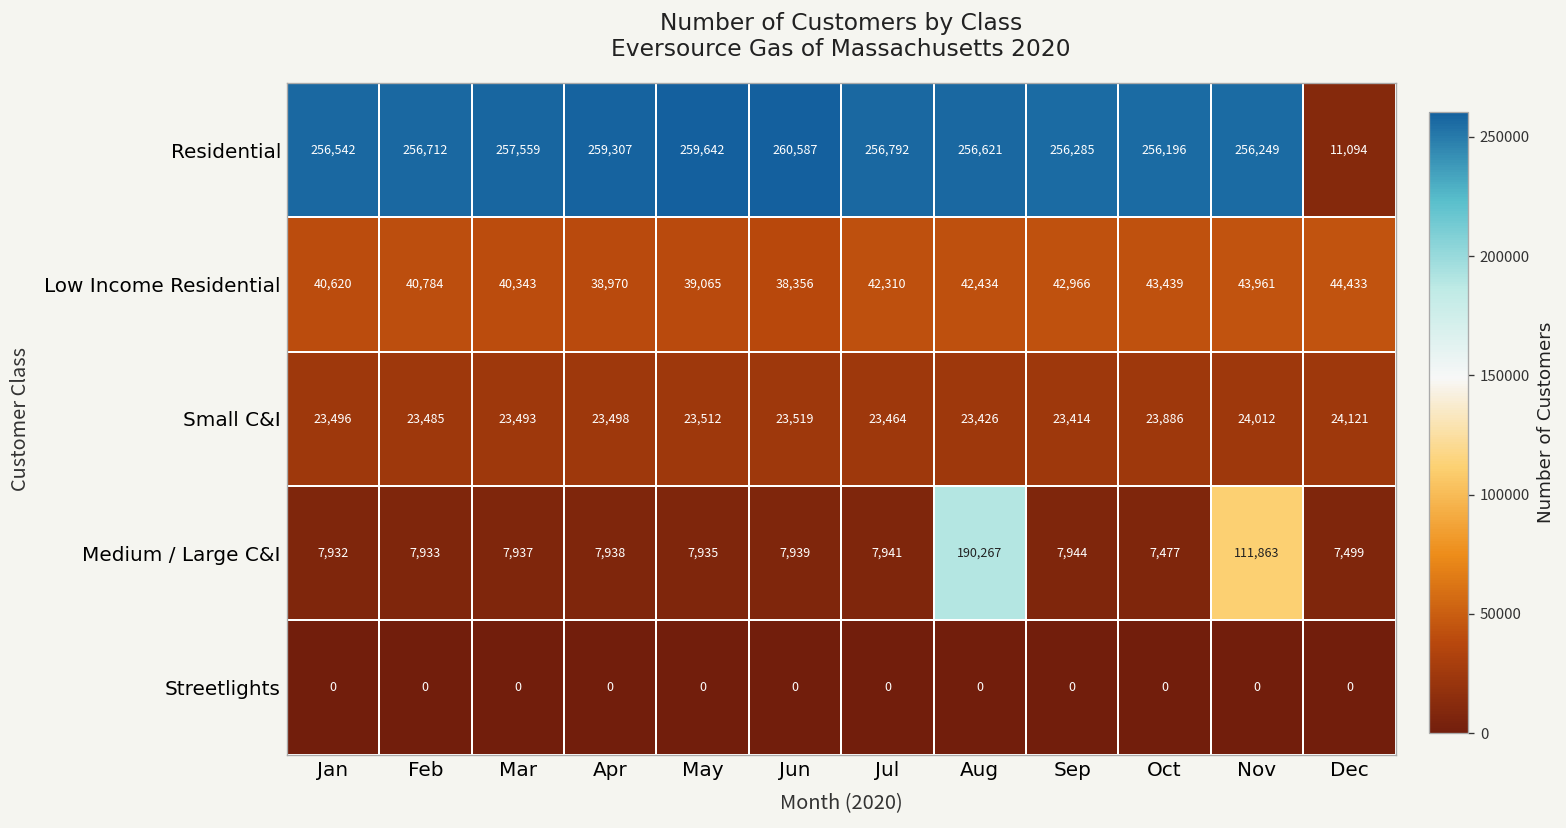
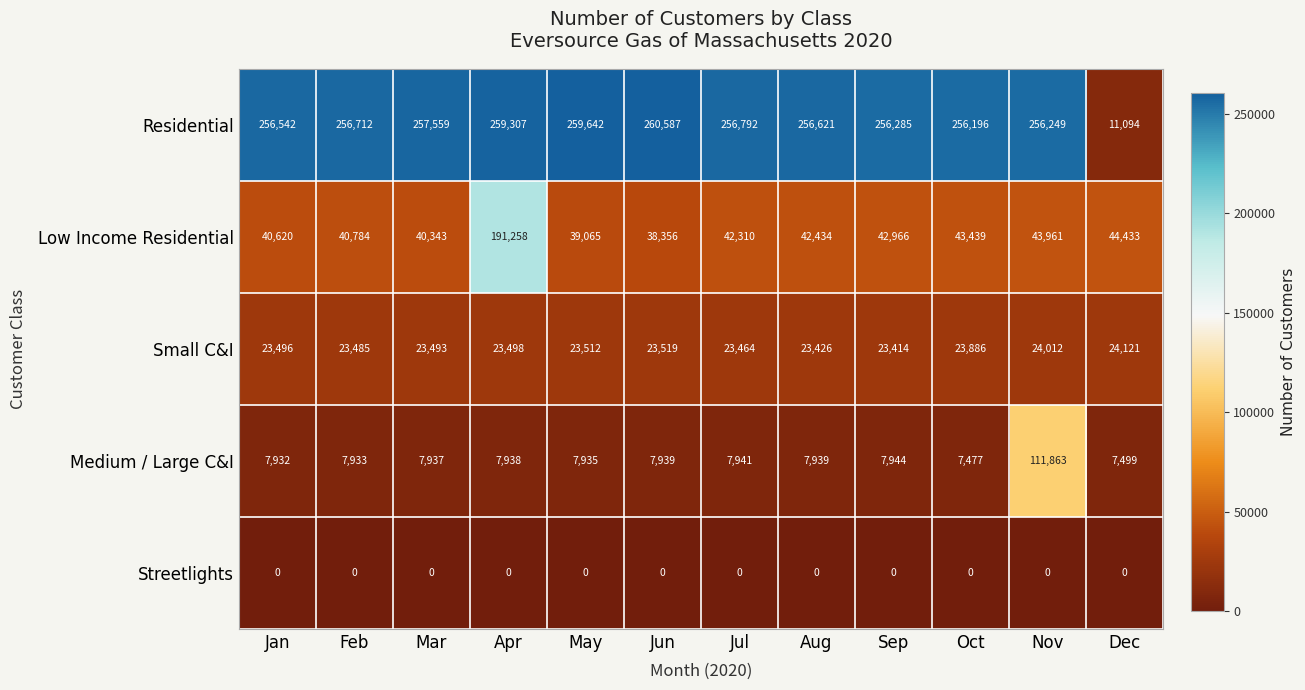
Low Income Residential, Apr: 38,970 -> 191,258
Medium / Large C&I, Aug: 190,267 -> 7,939
